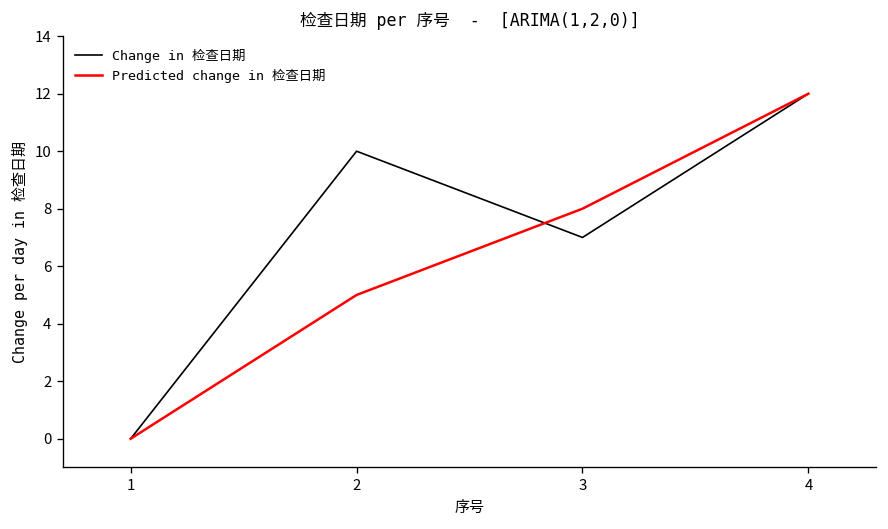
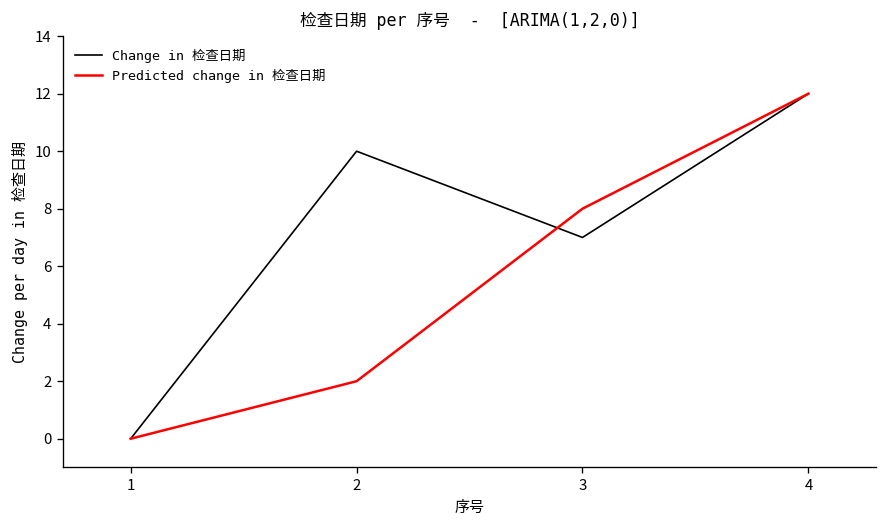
Predicted change in 检查日期, 2: 5.0 -> 2.0
